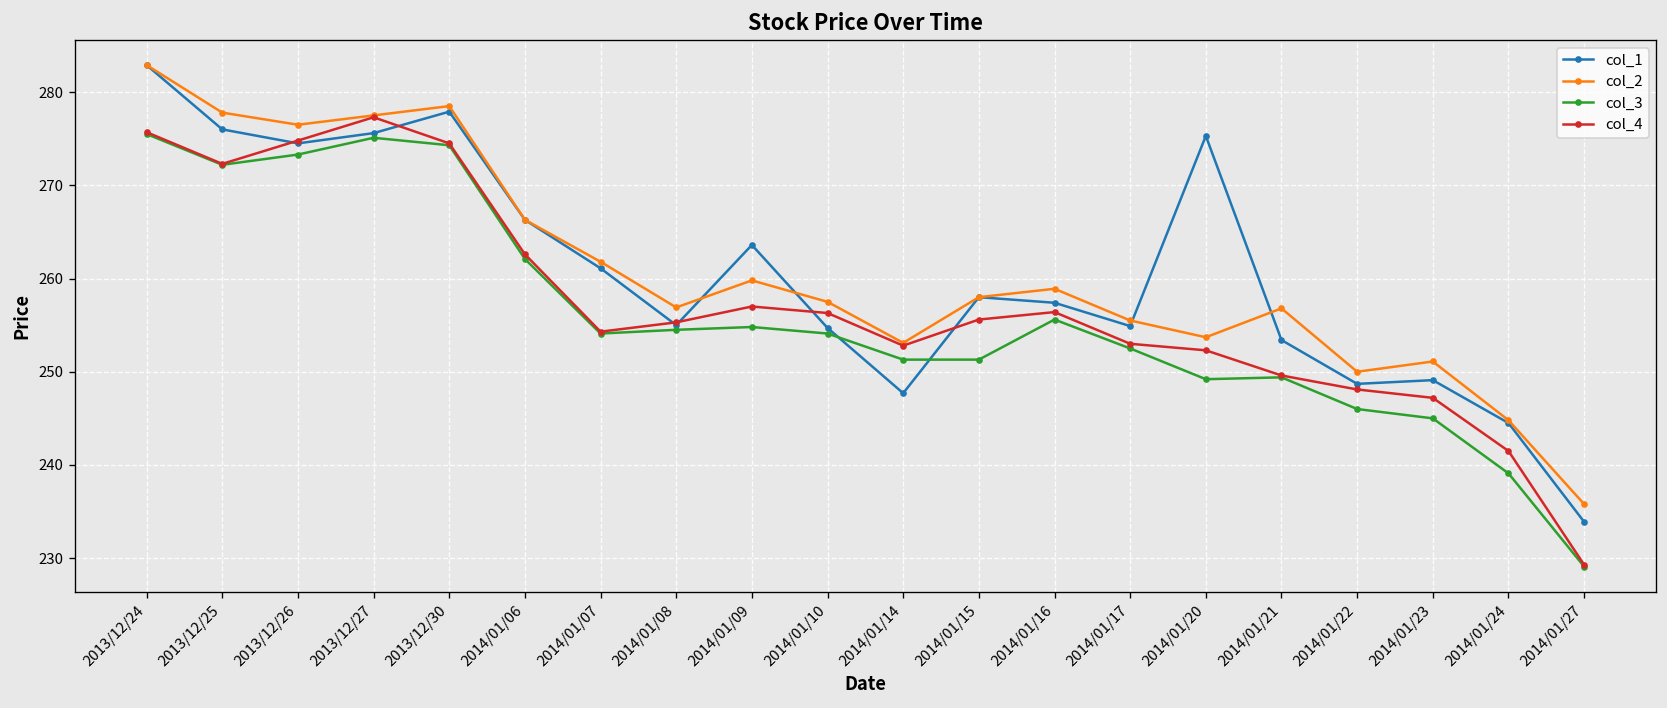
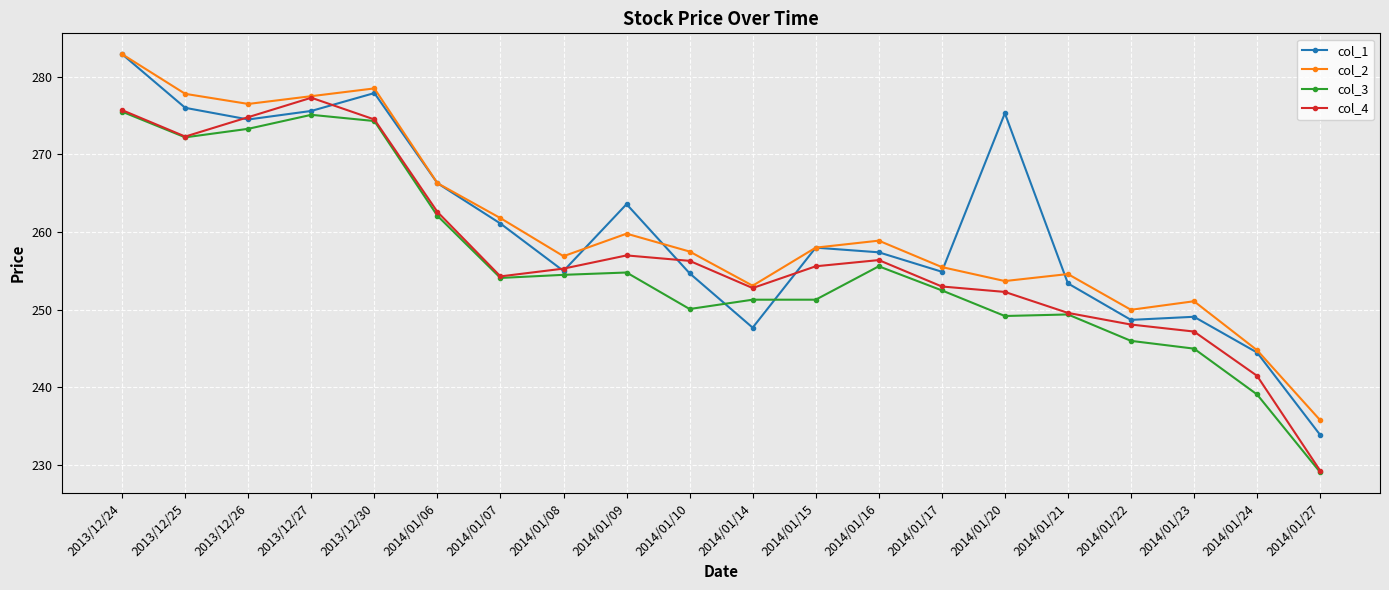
col_3, 2014/01/10: 254 -> 250
col_2, 2014/01/21: 257 -> 255
